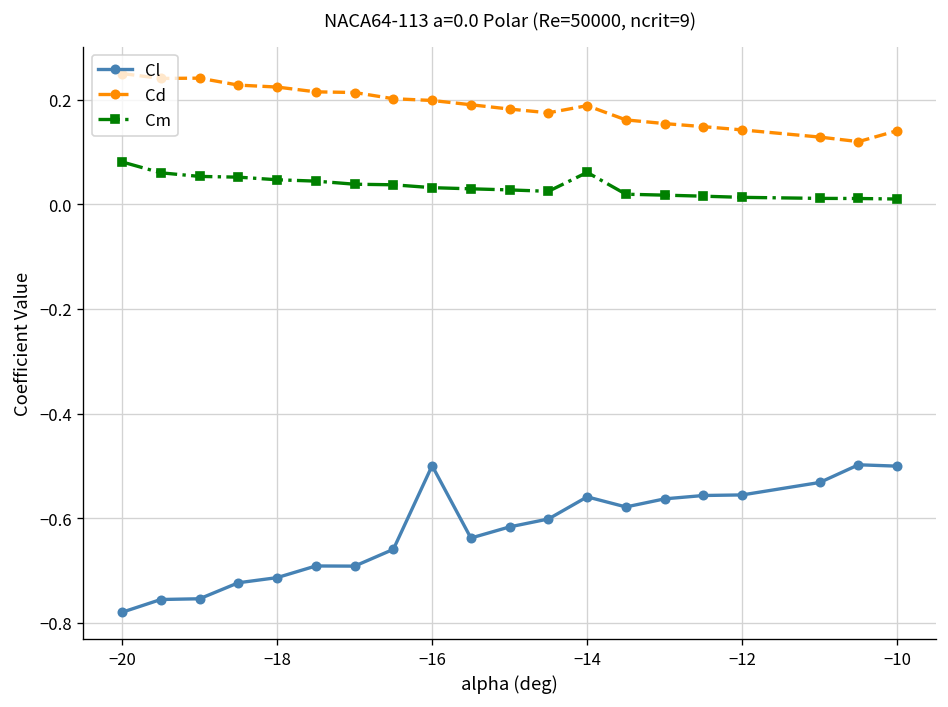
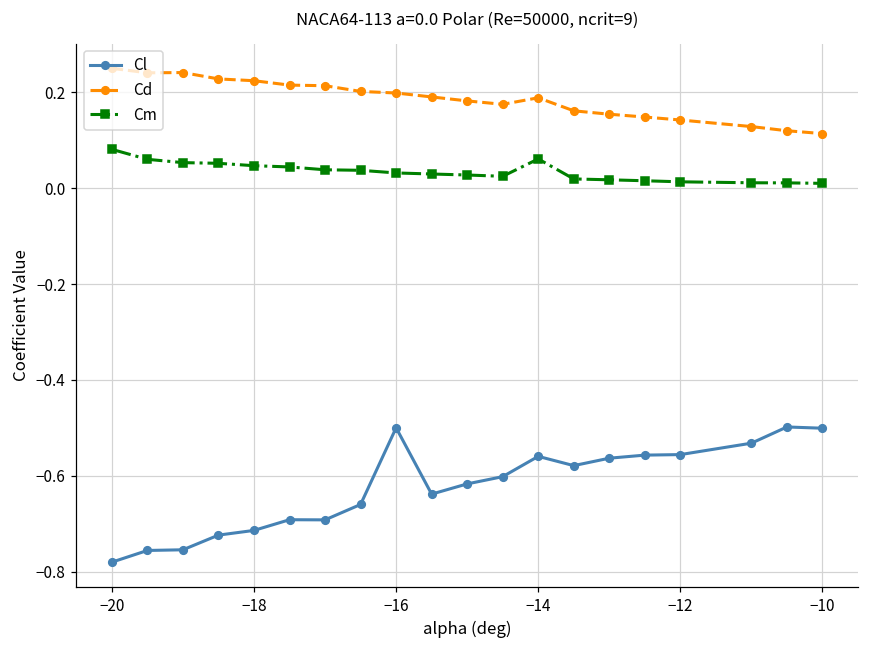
Cd, −10: 0.14 -> 0.11
